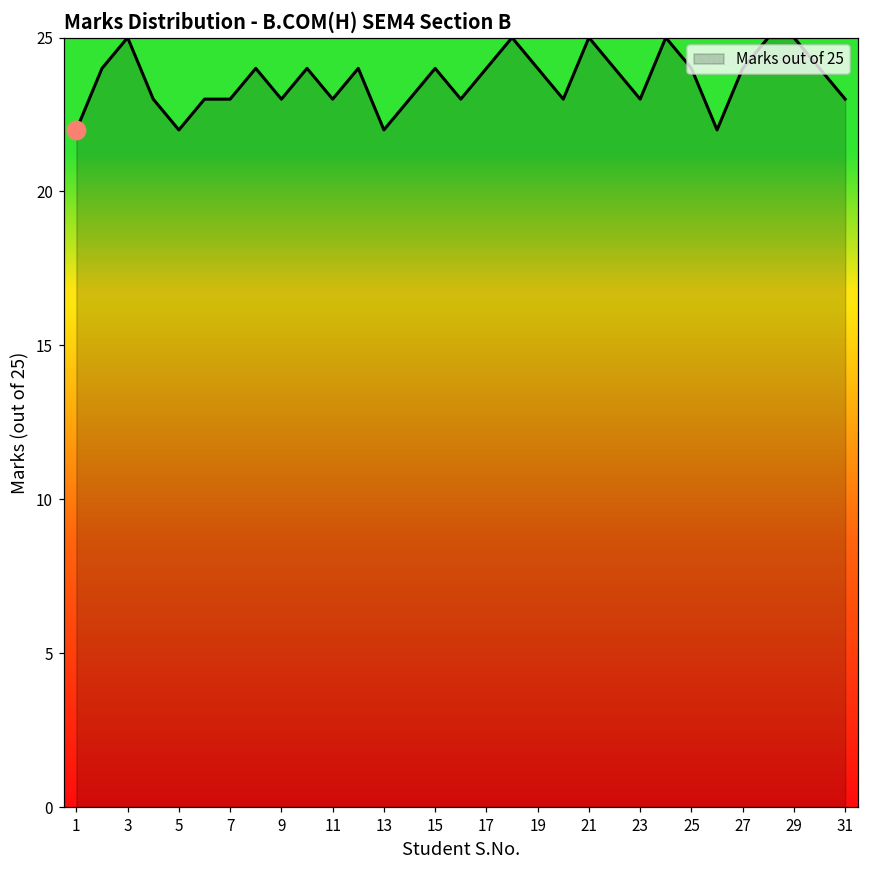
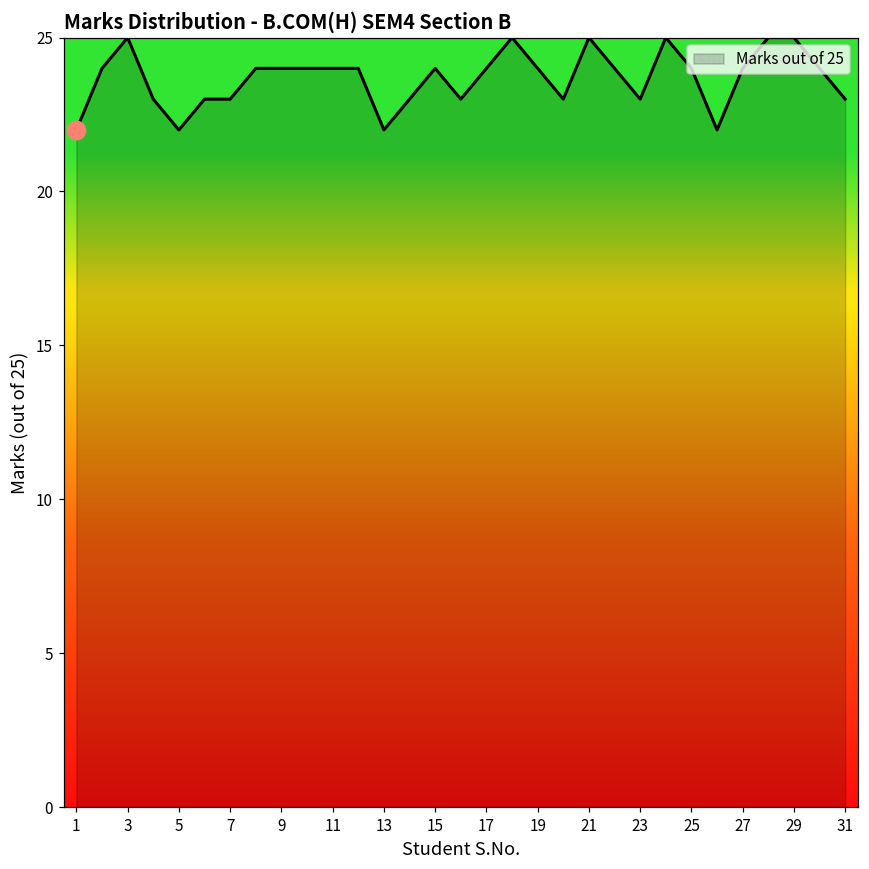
Marks out of 25, 9: 23 -> 24
Marks out of 25, 11: 23 -> 24
